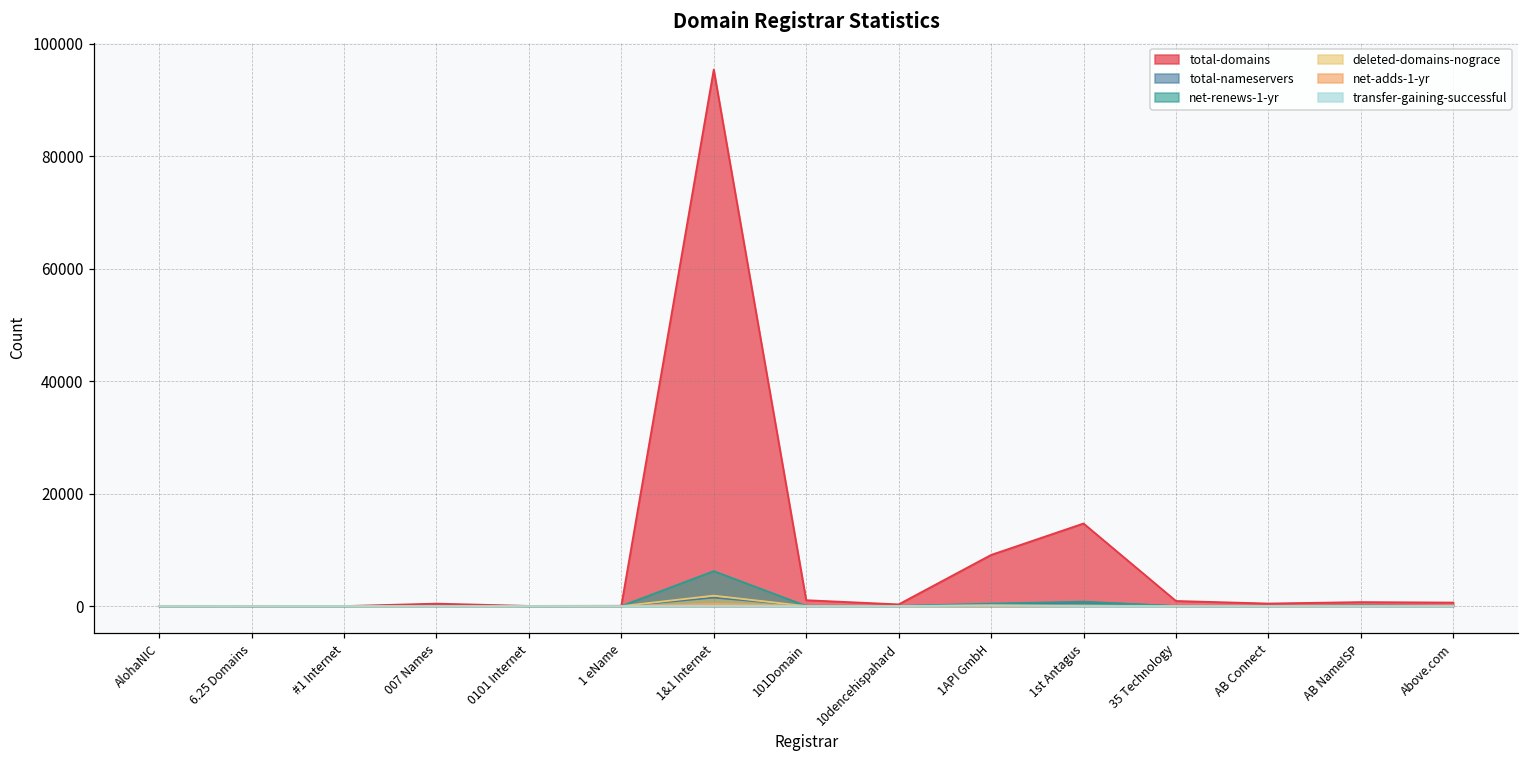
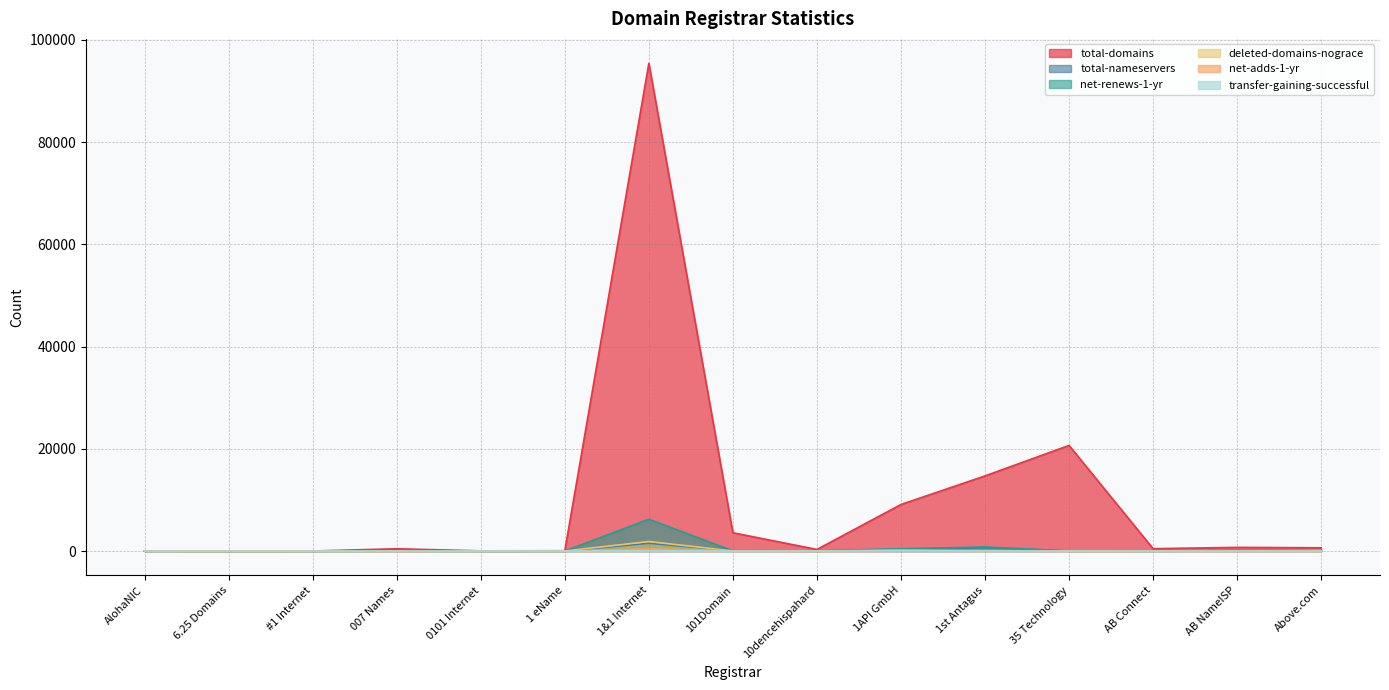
total-domains, 101Domain: 1000 -> 4000
total-domains, 35 Technology: 1000 -> 21000
